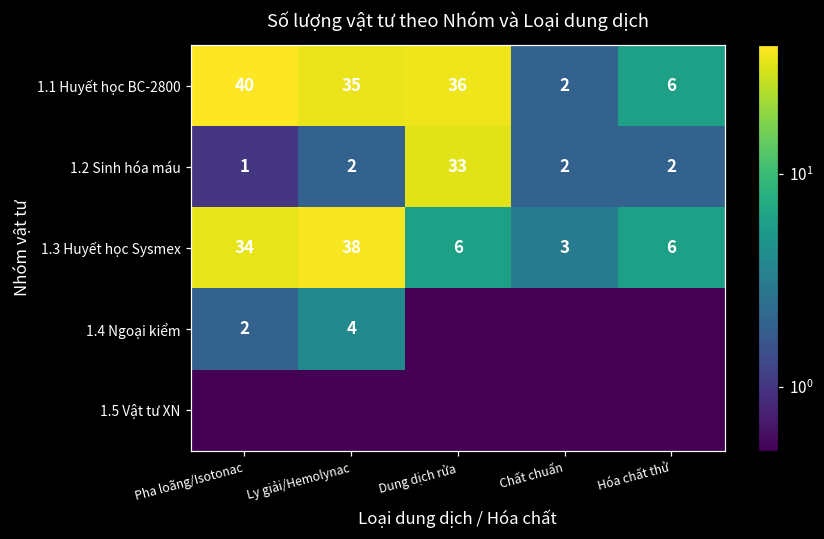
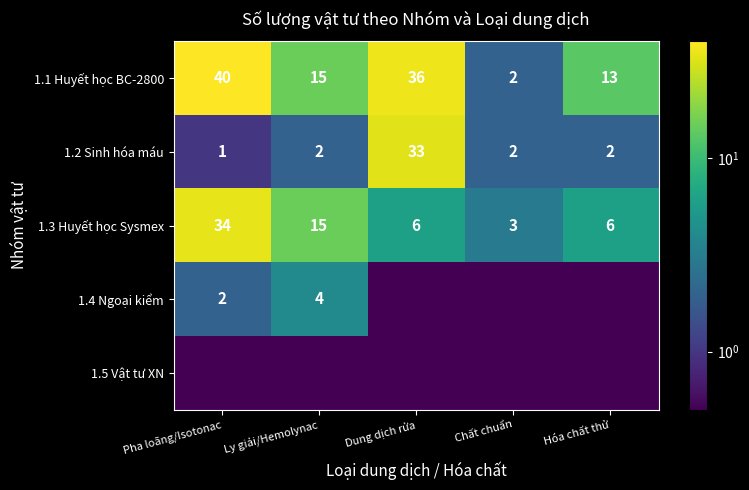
1.1 Huyết học BC-2800, Ly giải/Hemolynac: 35 -> 15
1.1 Huyết học BC-2800, Hóa chất thử: 6 -> 13
1.3 Huyết học Sysmex, Ly giải/Hemolynac: 38 -> 15
